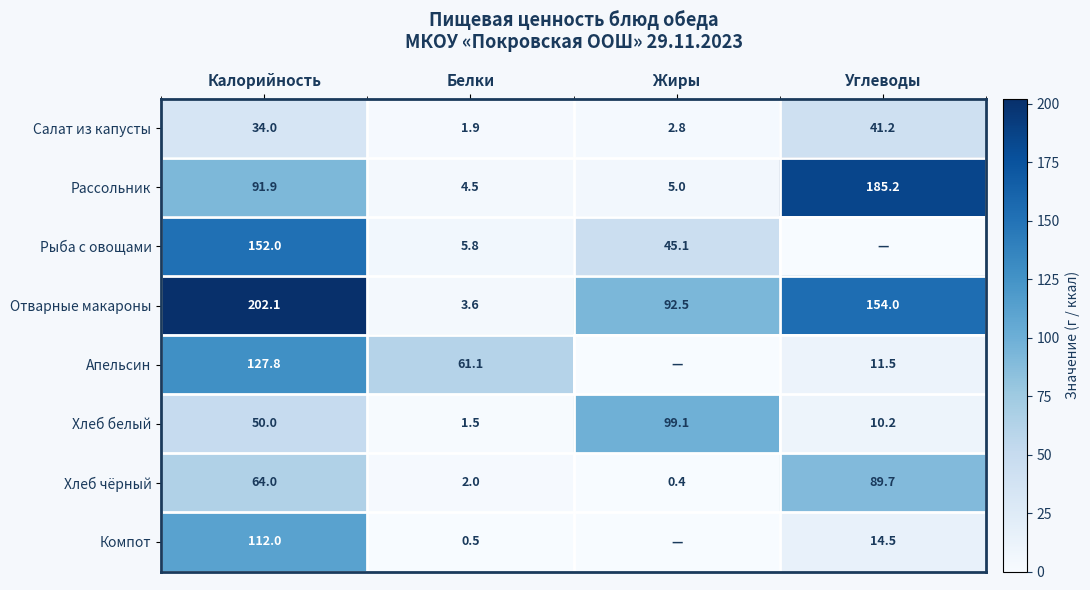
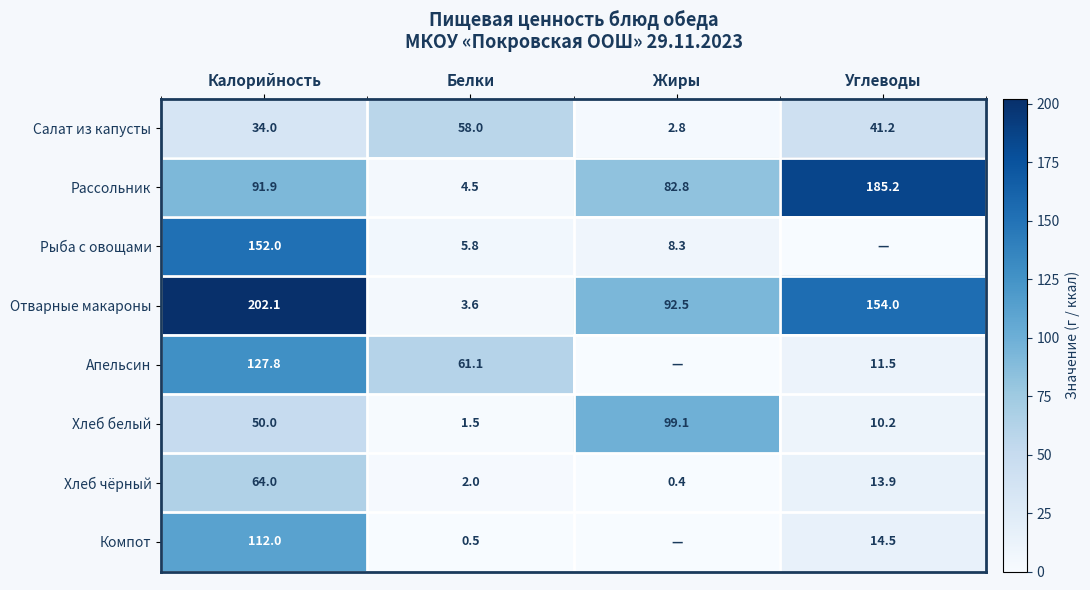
Салат из капусты, Белки: 1.9 -> 58.0
Рассольник, Жиры: 5.0 -> 82.8
Рыба с овощами, Жиры: 45.1 -> 8.3
Хлеб чёрный, Углеводы: 89.7 -> 13.9
